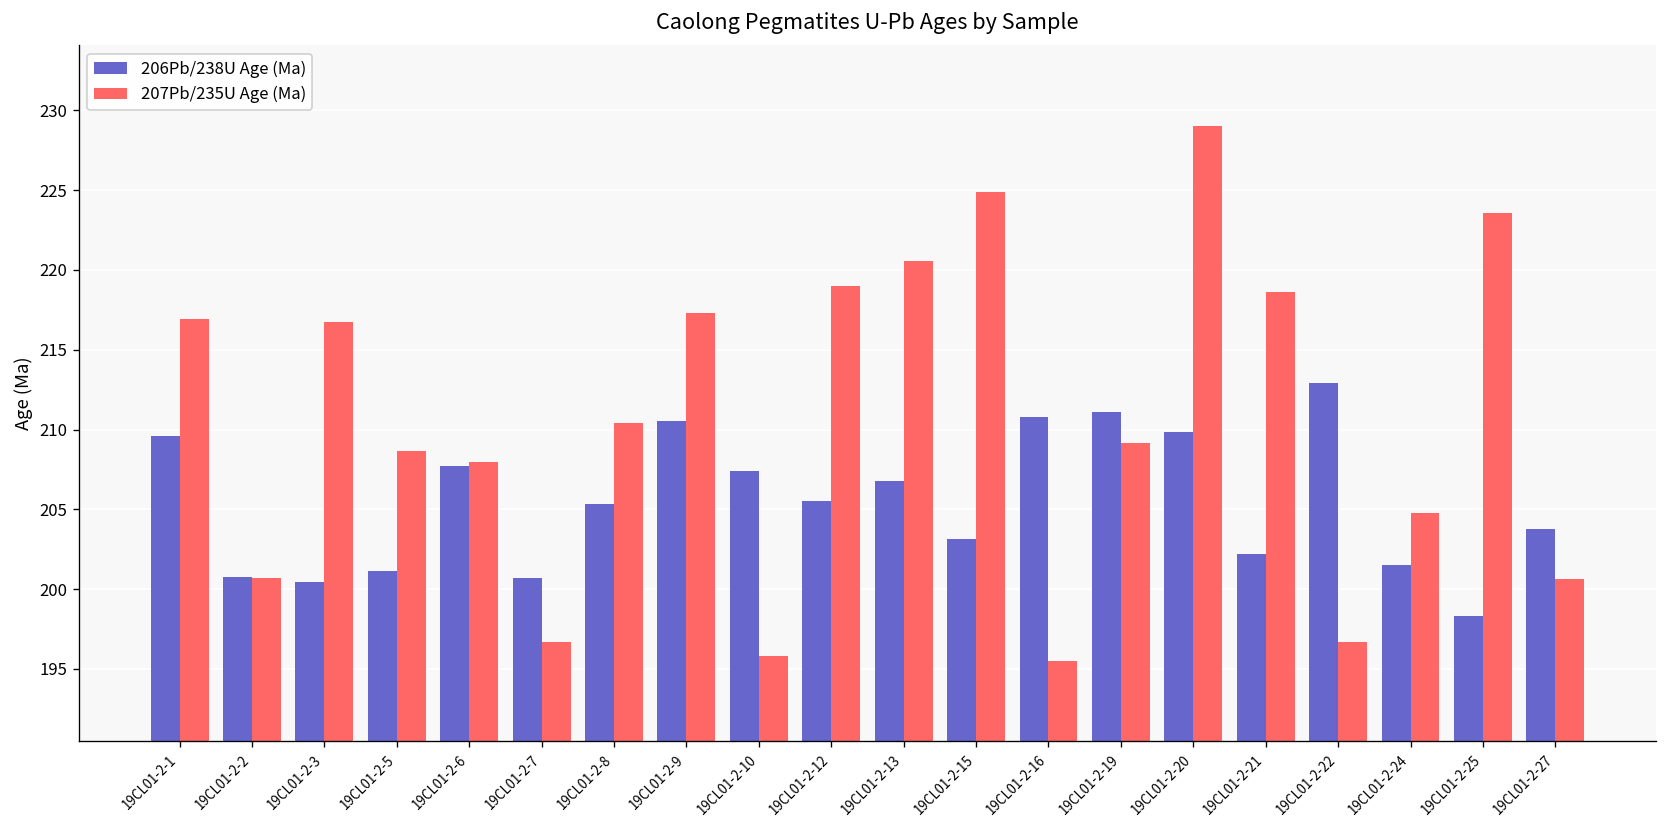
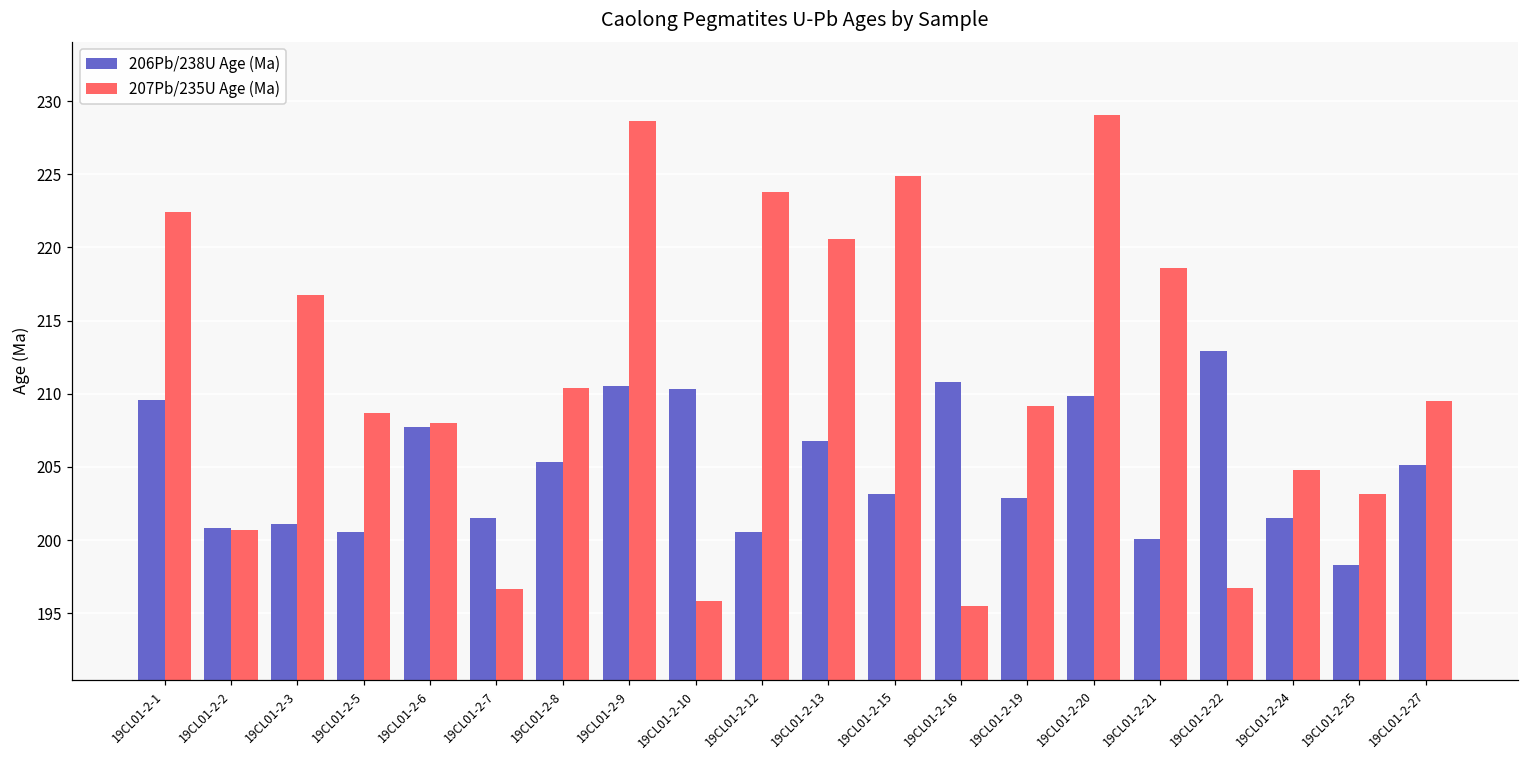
207Pb/235U Age (Ma), 19CL01-2-1: 216.9 -> 222.4
206Pb/238U Age (Ma), 19CL01-2-3: 200.5 -> 201.1
206Pb/238U Age (Ma), 19CL01-2-5: 201.1 -> 200.5
206Pb/238U Age (Ma), 19CL01-2-7: 200.7 -> 201.5
207Pb/235U Age (Ma), 19CL01-2-9: 217.3 -> 228.7
206Pb/238U Age (Ma), 19CL01-2-10: 207.4 -> 210.3
206Pb/238U Age (Ma), 19CL01-2-12: 205.5 -> 200.6
207Pb/235U Age (Ma), 19CL01-2-12: 219.0 -> 223.8
206Pb/238U Age (Ma), 19CL01-2-19: 211.1 -> 202.9
206Pb/238U Age (Ma), 19CL01-2-21: 202.2 -> 200.0
207Pb/235U Age (Ma), 19CL01-2-25: 223.6 -> 203.1
206Pb/238U Age (Ma), 19CL01-2-27: 203.8 -> 205.1
207Pb/235U Age (Ma), 19CL01-2-27: 200.7 -> 209.5
